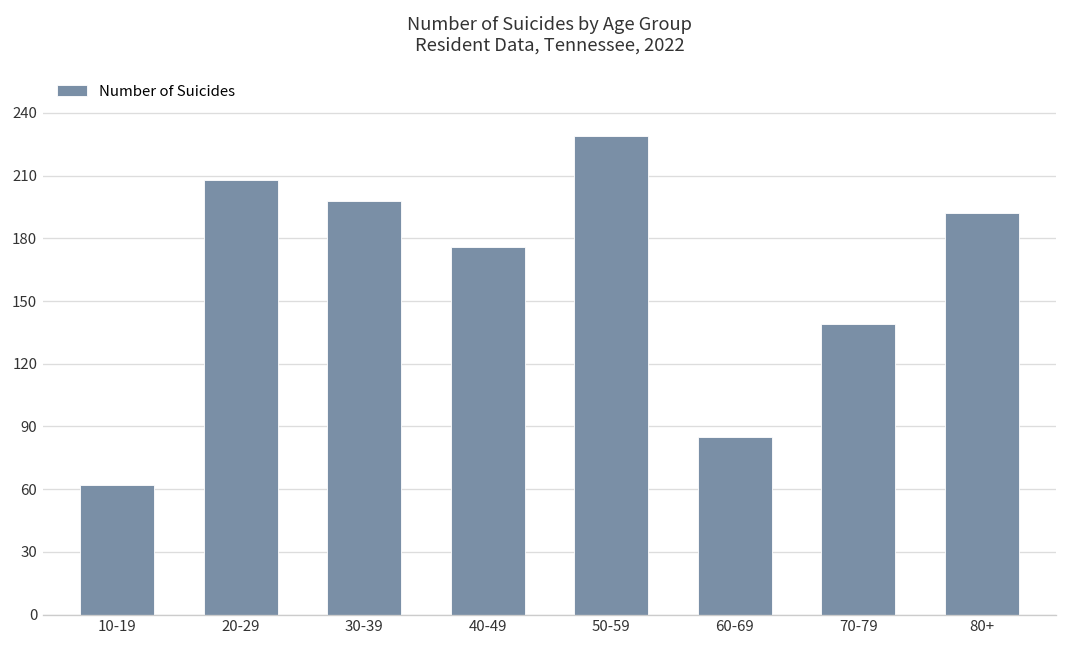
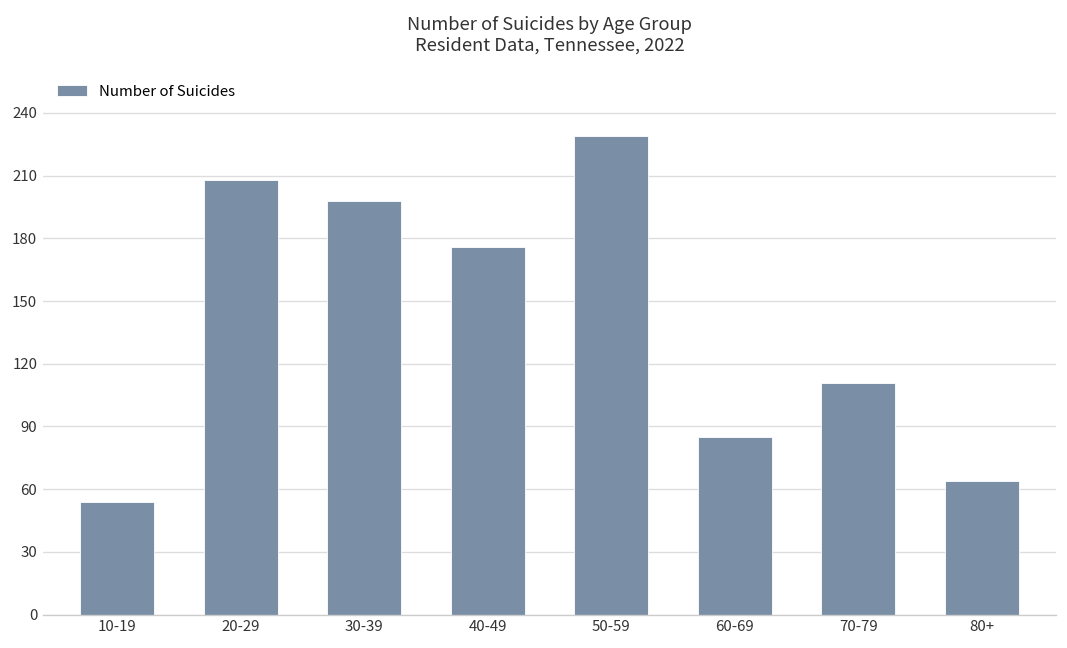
10-19: 62 -> 54
70-79: 139 -> 111
80+: 192 -> 64
